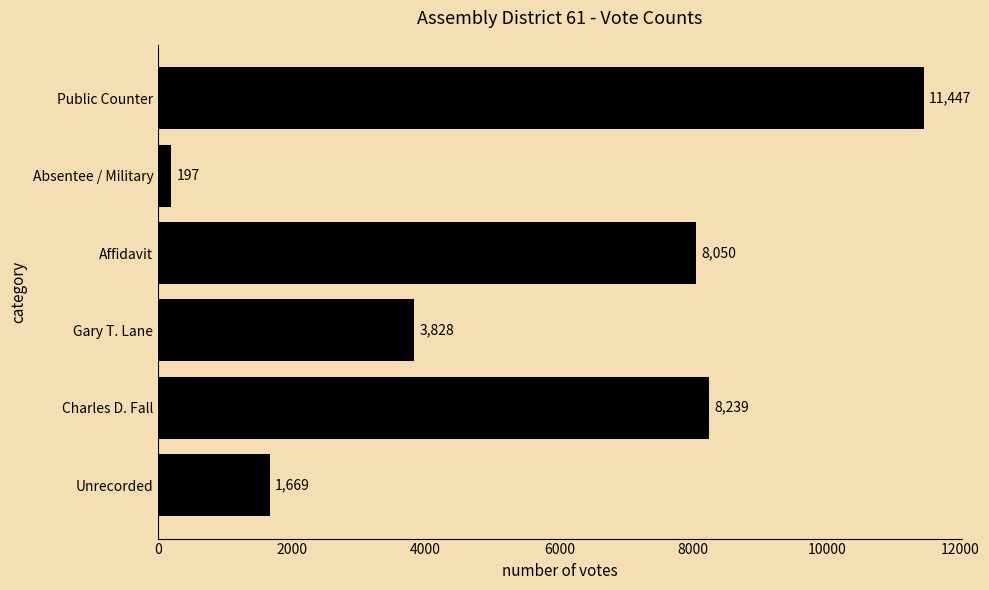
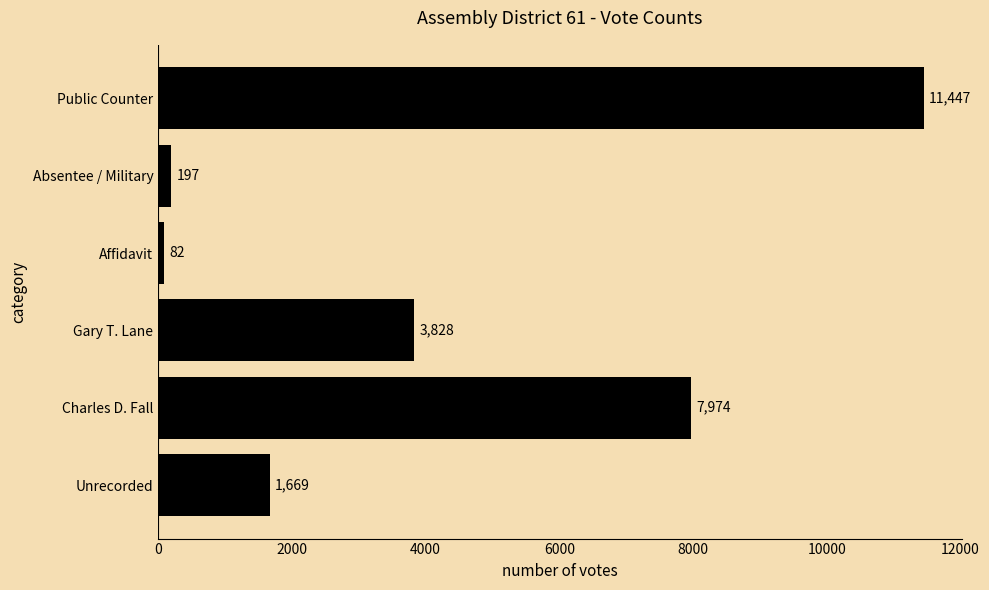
Affidavit: 8,050 -> 82
Charles D. Fall: 8,239 -> 7,974
